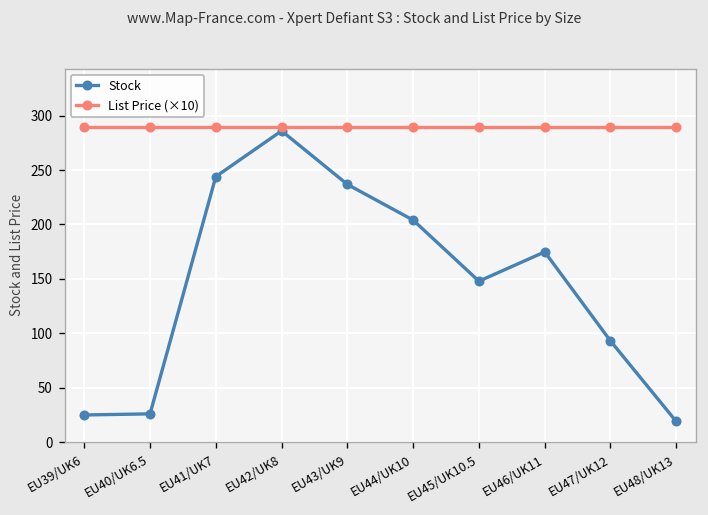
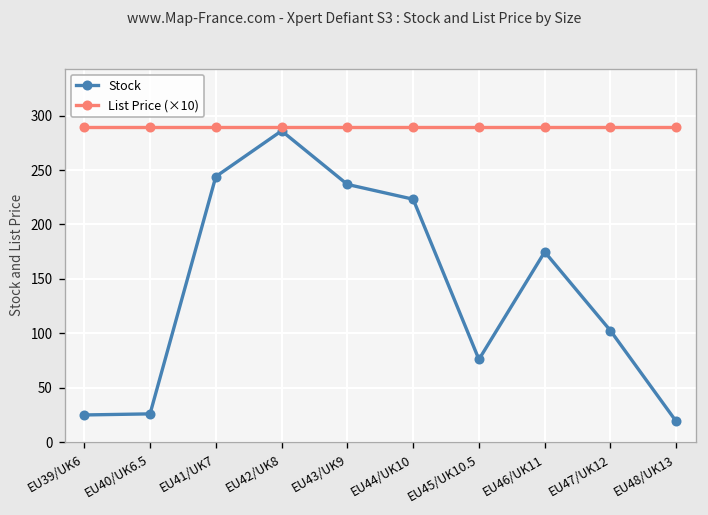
Stock, EU44/UK10: 200 -> 220
Stock, EU45/UK10.5: 150 -> 80
Stock, EU47/UK12: 90 -> 100
